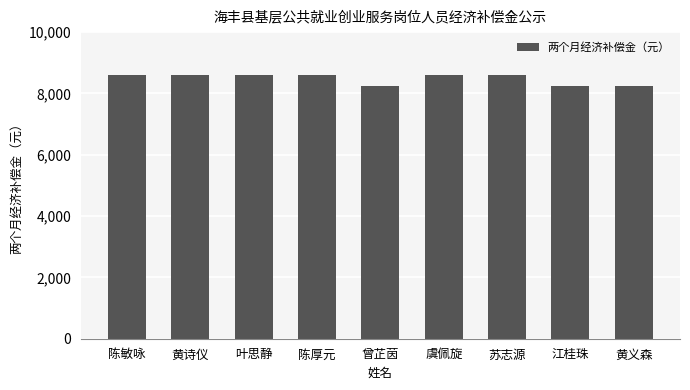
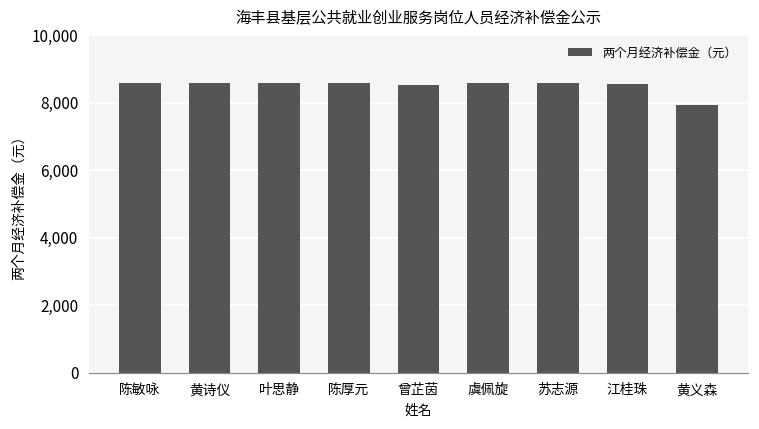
曾芷茵: 8,200 -> 8,500
江桂珠: 8,200 -> 8,600
黄义森: 8,200 -> 7,900
